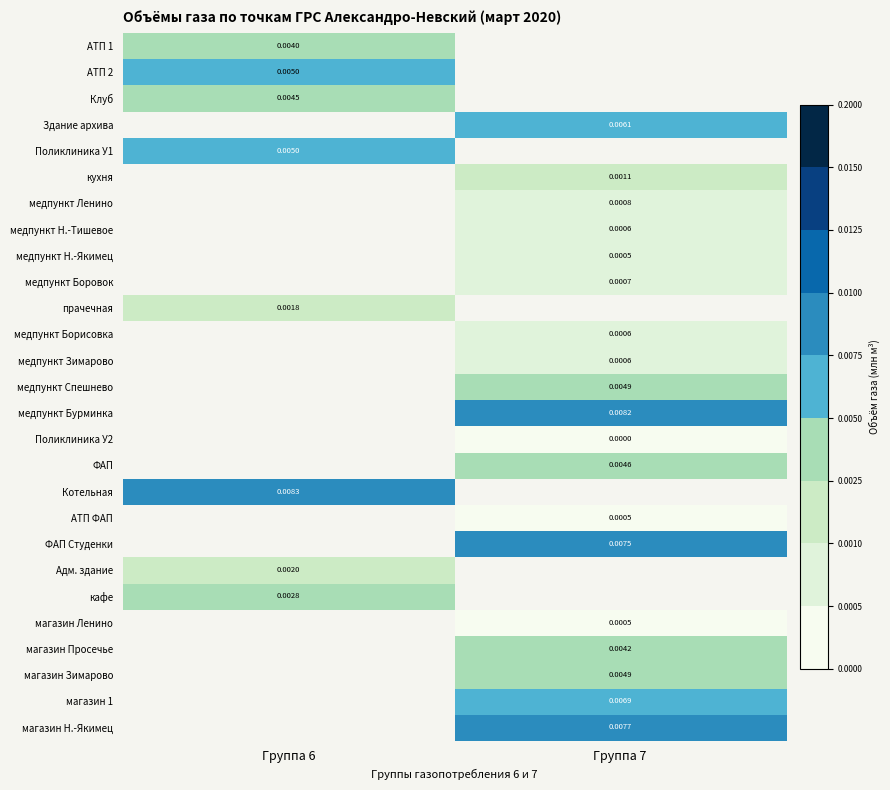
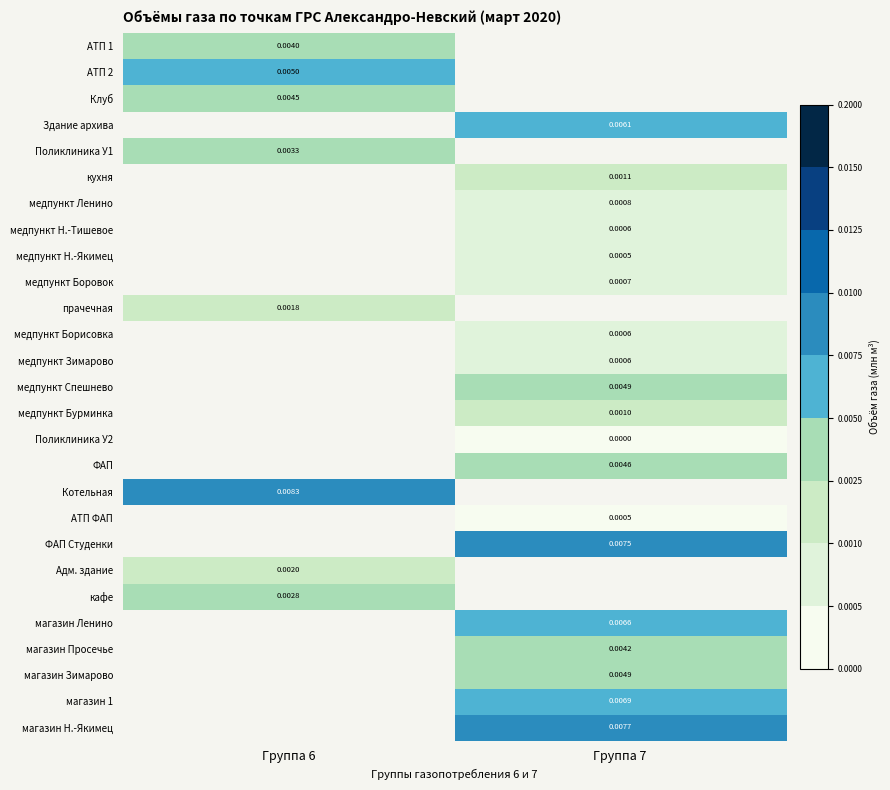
Поликлиника У1, Группа 6: 0.0050 -> 0.0033
медпункт Бурминка, Группа 7: 0.0082 -> 0.0010
магазин Ленино, Группа 7: 0.0005 -> 0.0066
